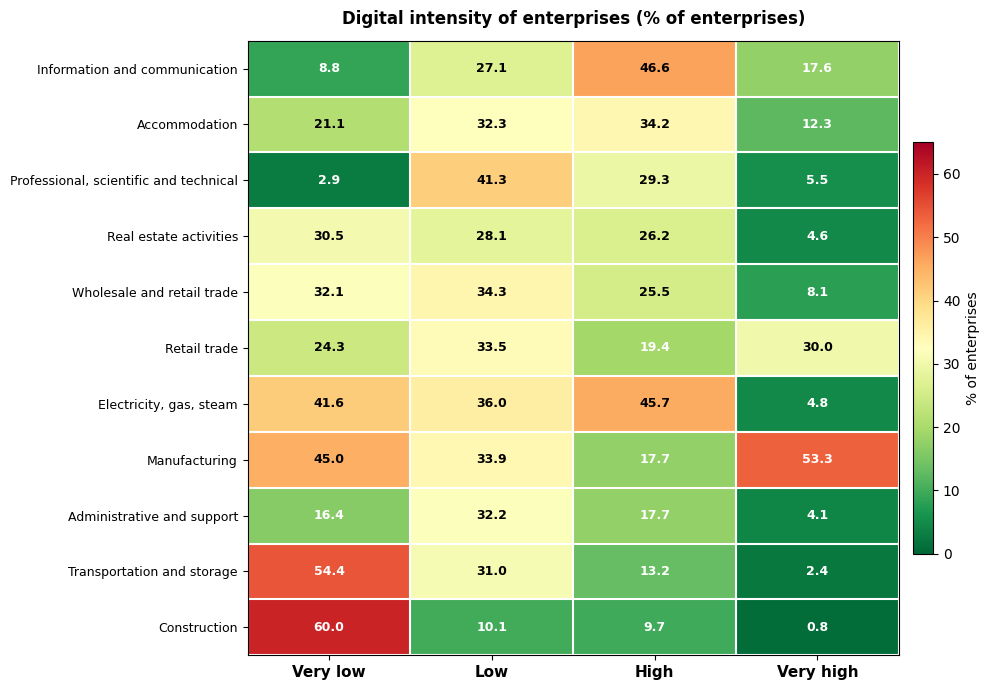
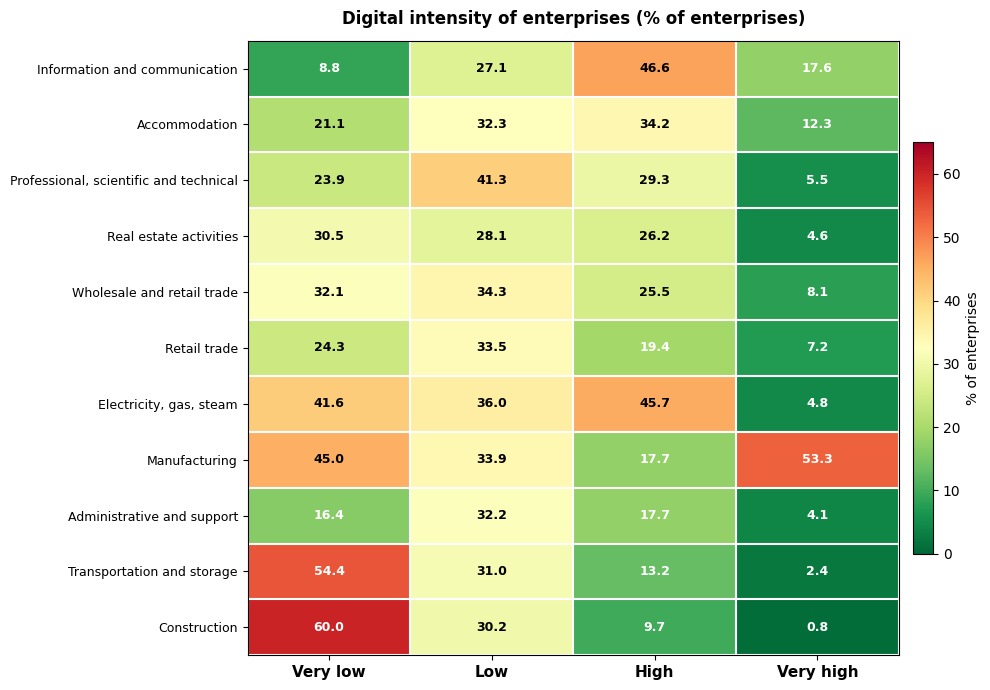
Professional, scientific and technical, Very low: 2.9 -> 23.9
Retail trade, Very high: 30.0 -> 7.2
Construction, Low: 10.1 -> 30.2
